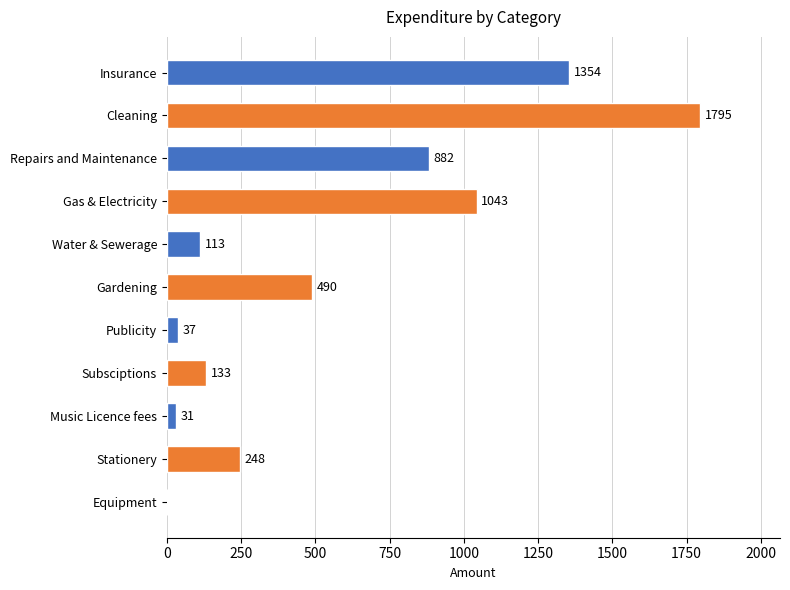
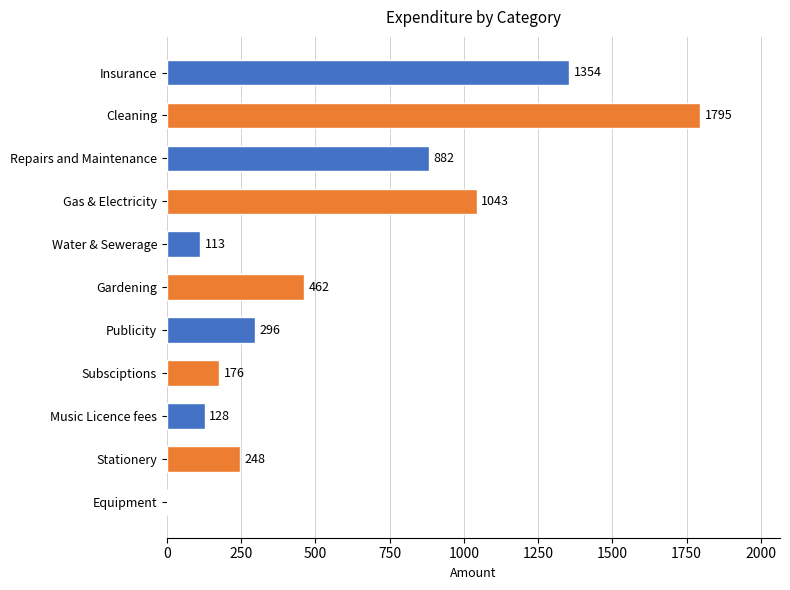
Gardening: 490 -> 462
Publicity: 37 -> 296
Subsciptions: 133 -> 176
Music Licence fees: 31 -> 128
